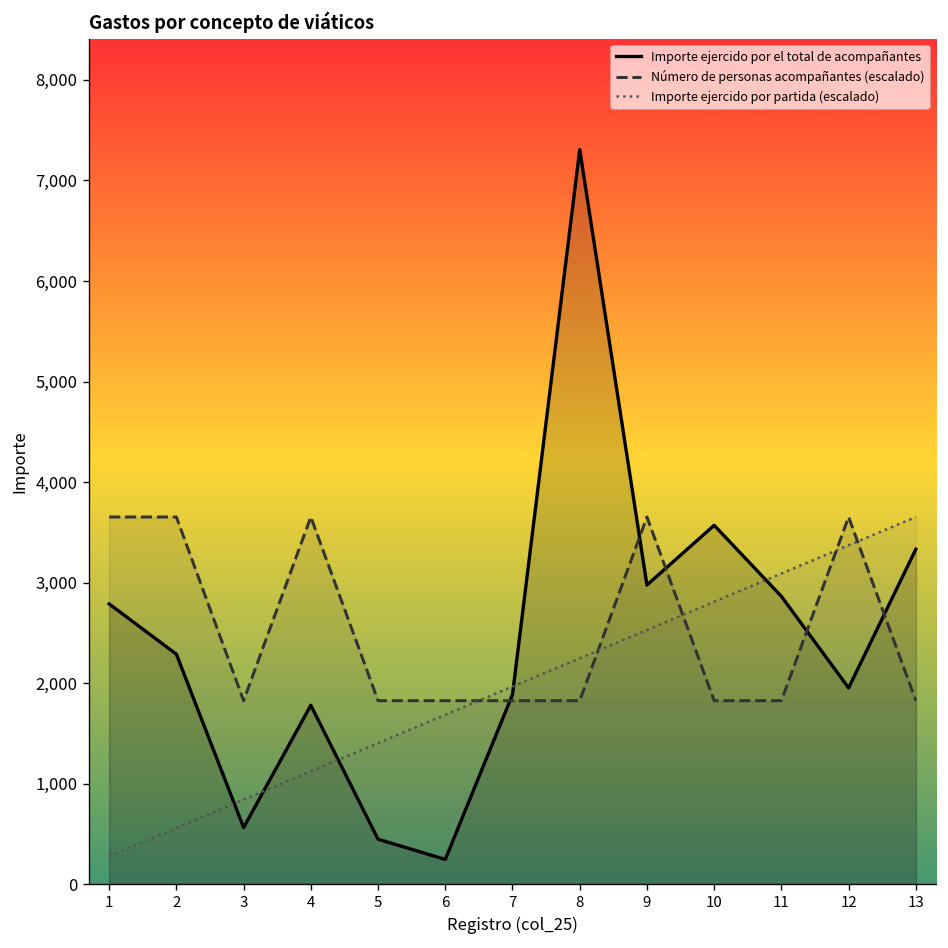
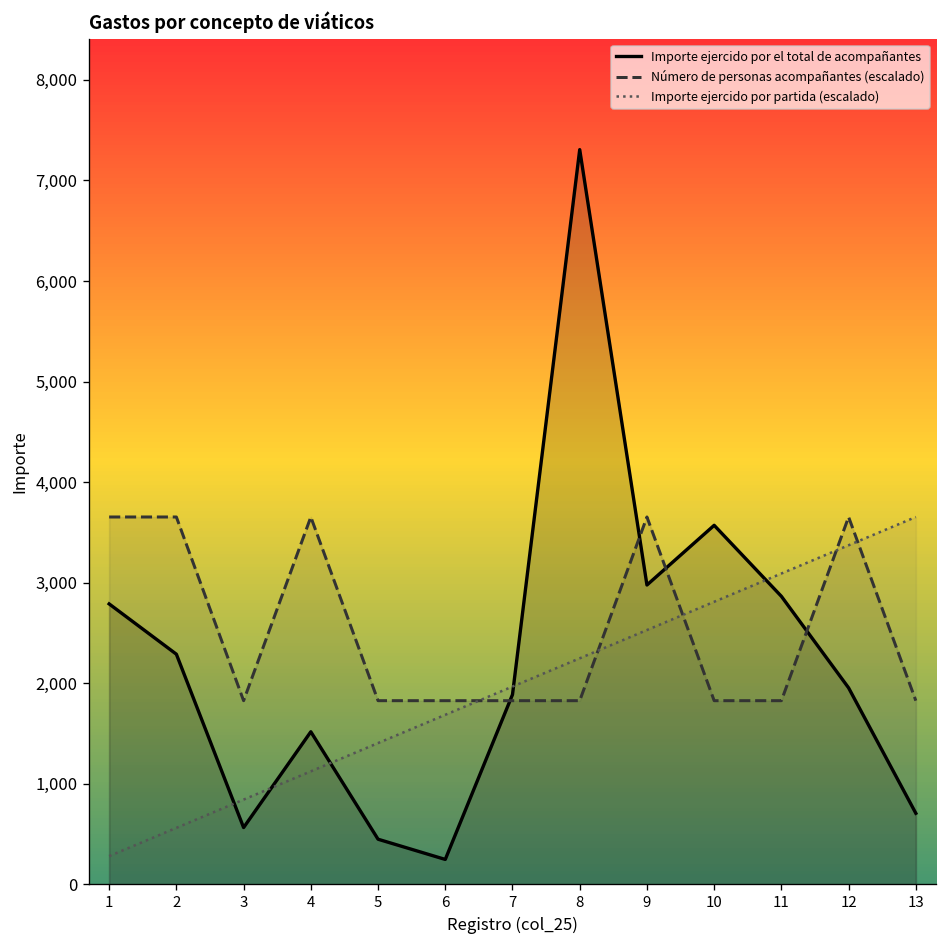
Importe ejercido por el total de acompañantes, 4: 1,800 -> 1,500
Importe ejercido por el total de acompañantes, 13: 3,300 -> 700
